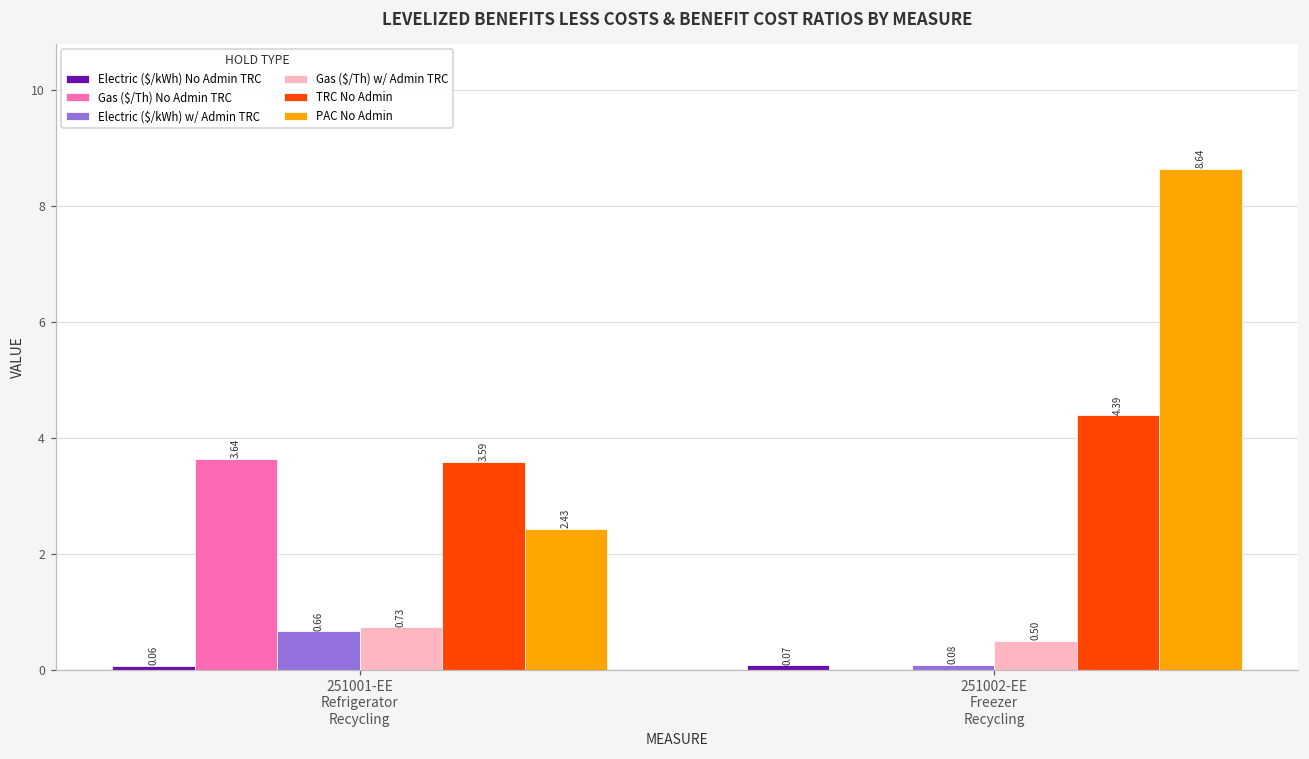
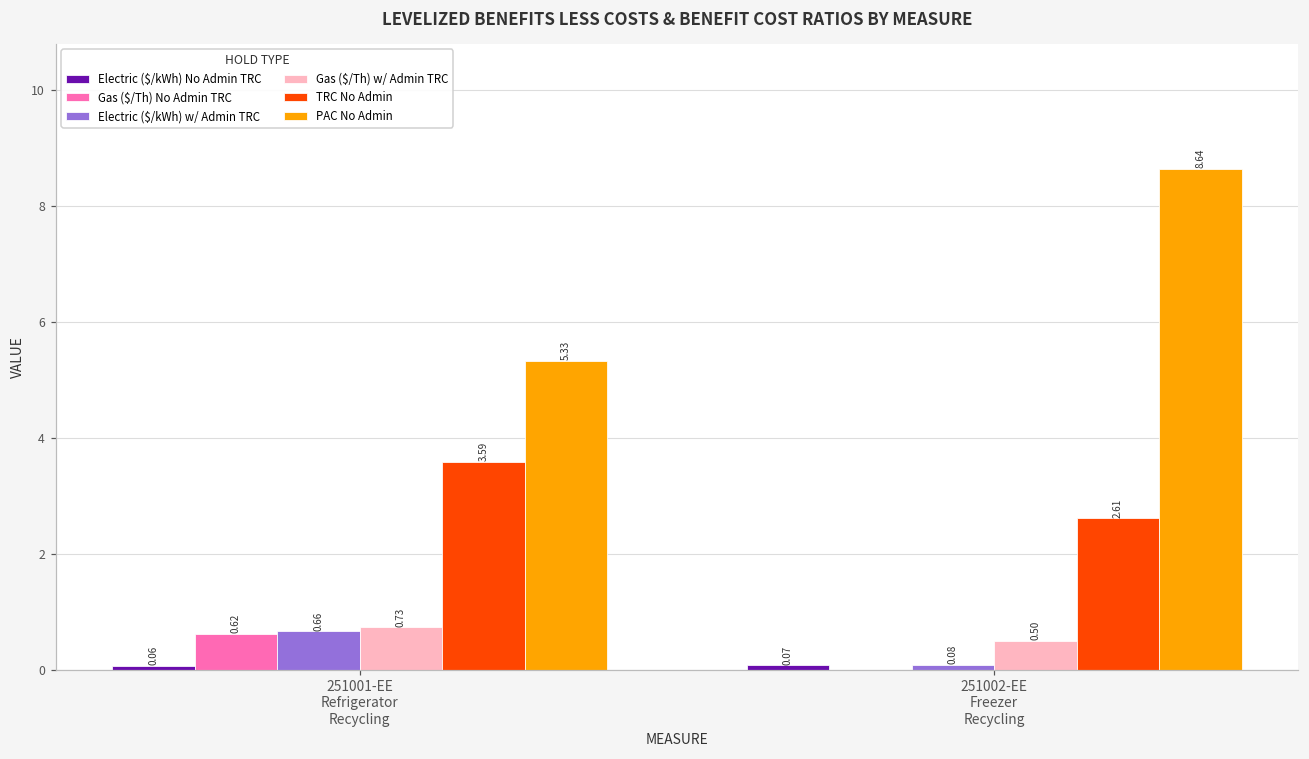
Gas ($/Th) No Admin TRC, 251001-EE Refrigerator Recycling: 3.64 -> 0.62
PAC No Admin, 251001-EE Refrigerator Recycling: 2.43 -> 5.33
TRC No Admin, 251002-EE Freezer Recycling: 4.39 -> 2.61
